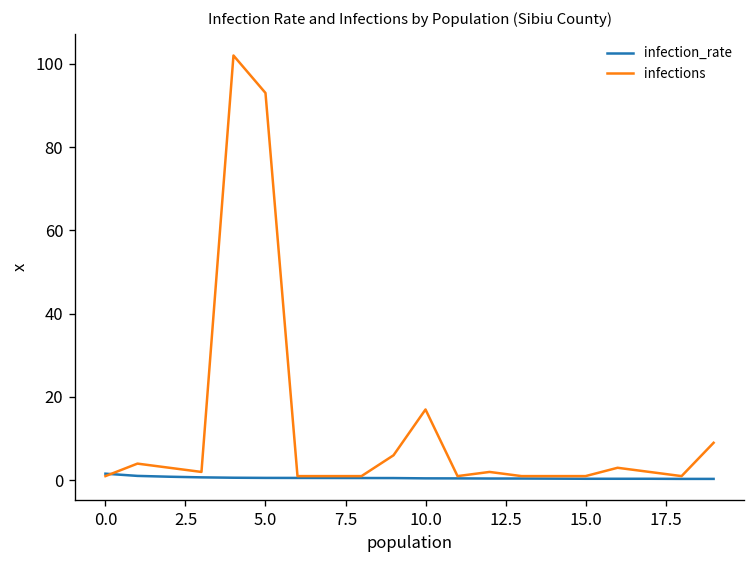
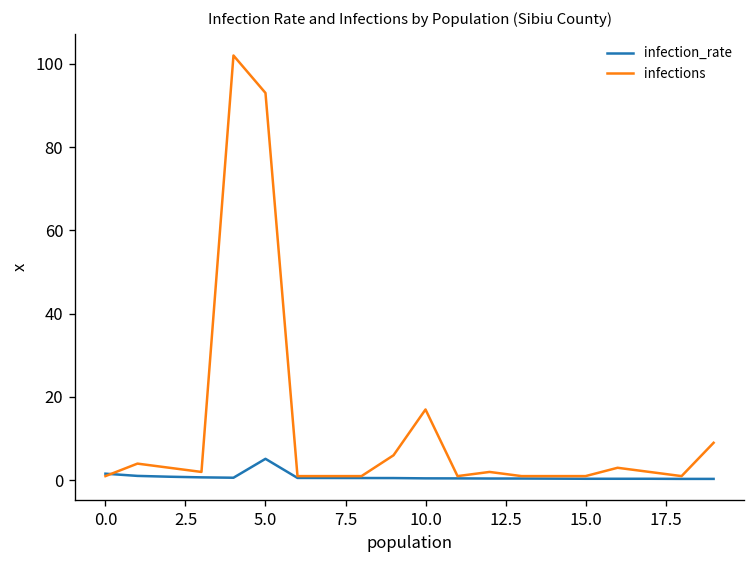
infection_rate, 5.0: 1 -> 5
